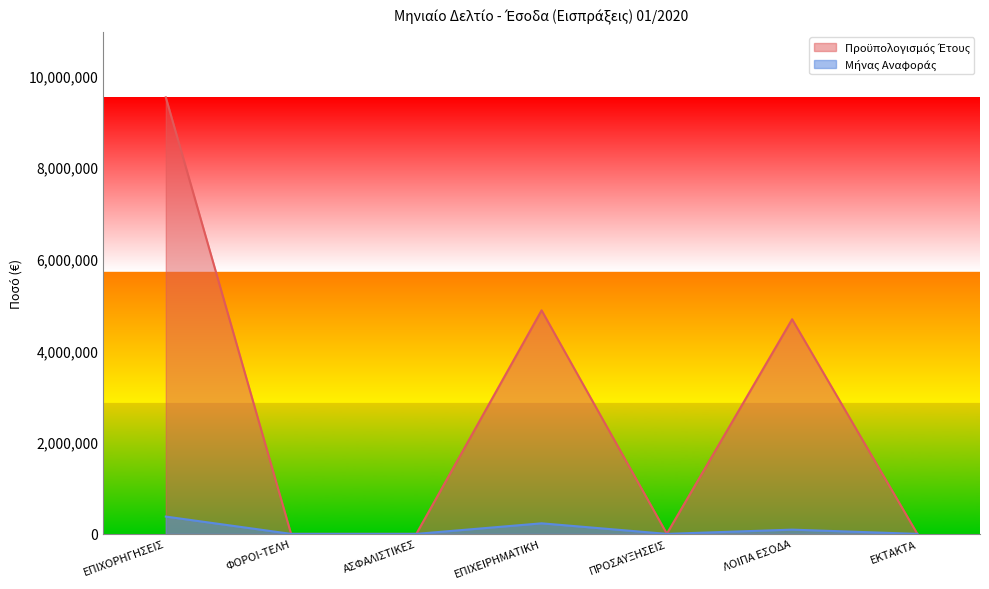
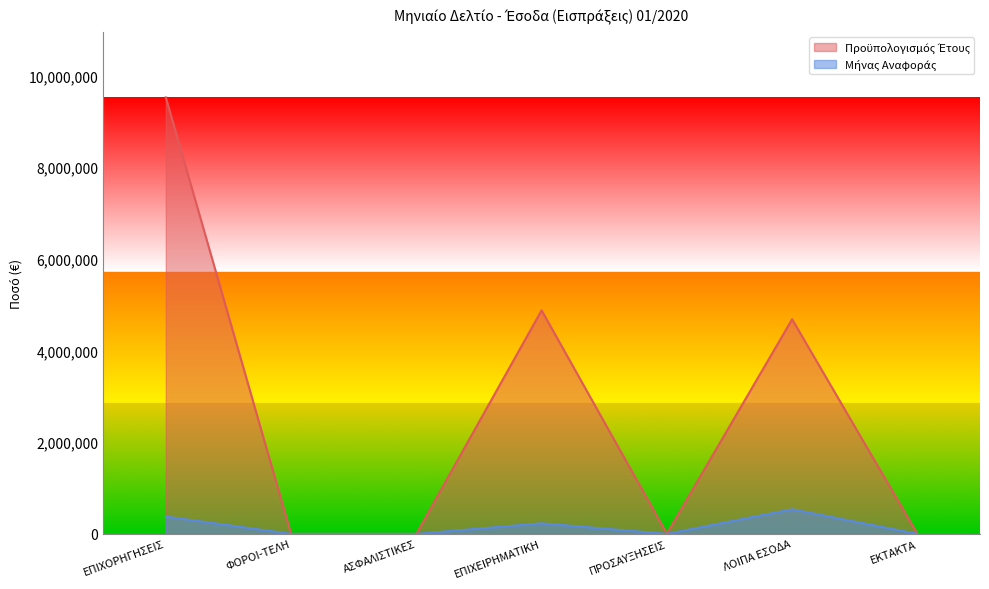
Μήνας Αναφοράς, ΛΟΙΠΑ ΕΣΟΔΑ: 100,000 -> 500,000
